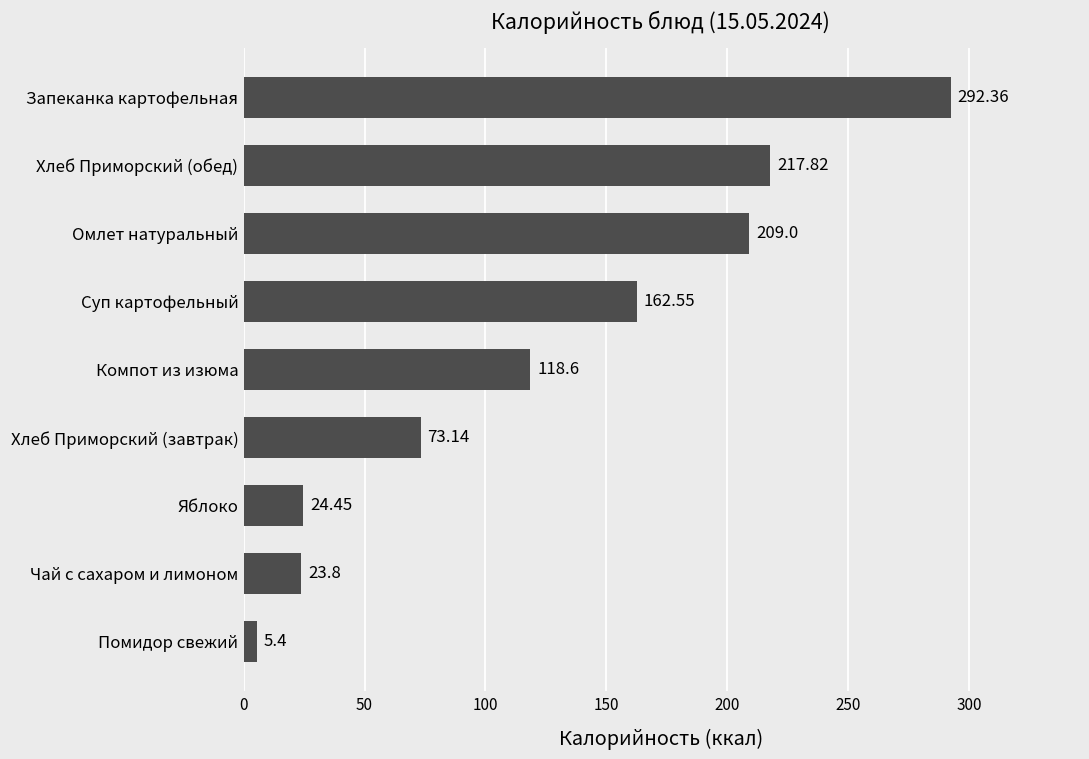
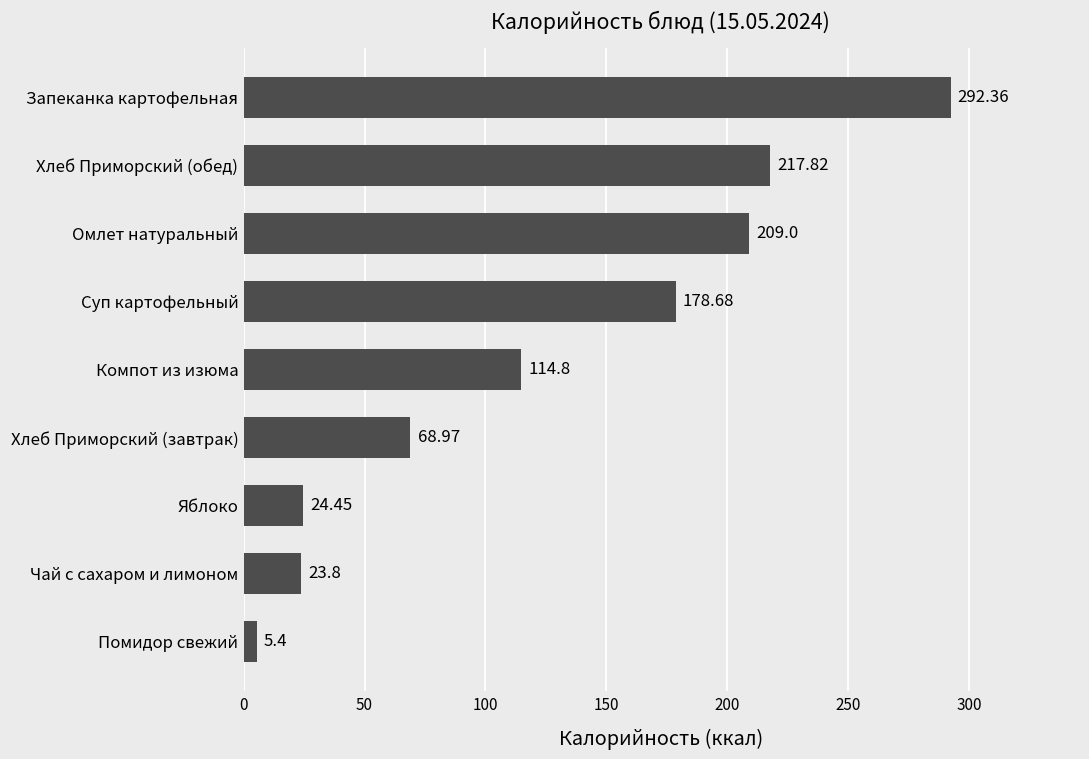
Суп картофельный: 162.55 -> 178.68
Компот из изюма: 118.6 -> 114.8
Хлеб Приморский (завтрак): 73.14 -> 68.97
